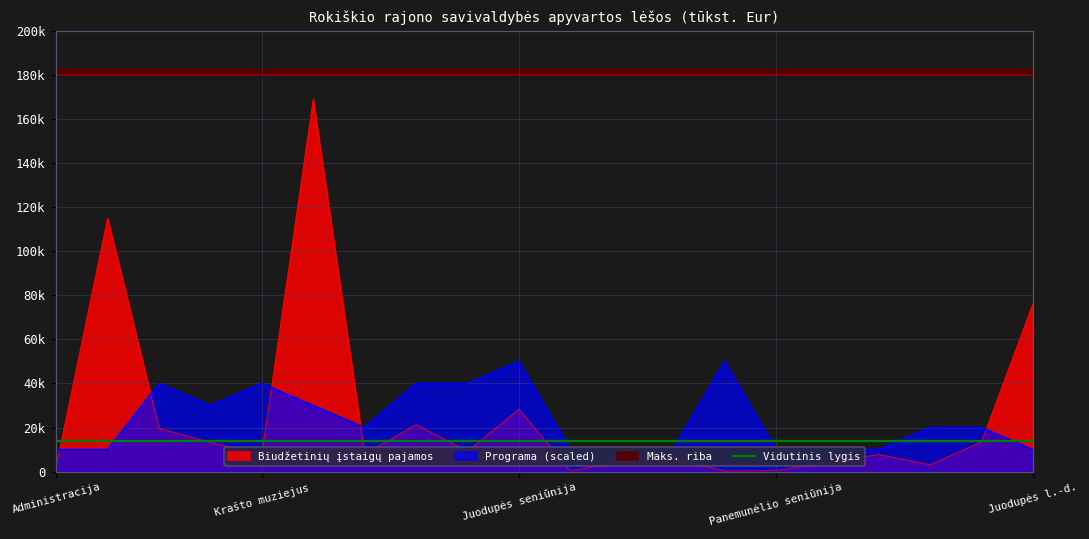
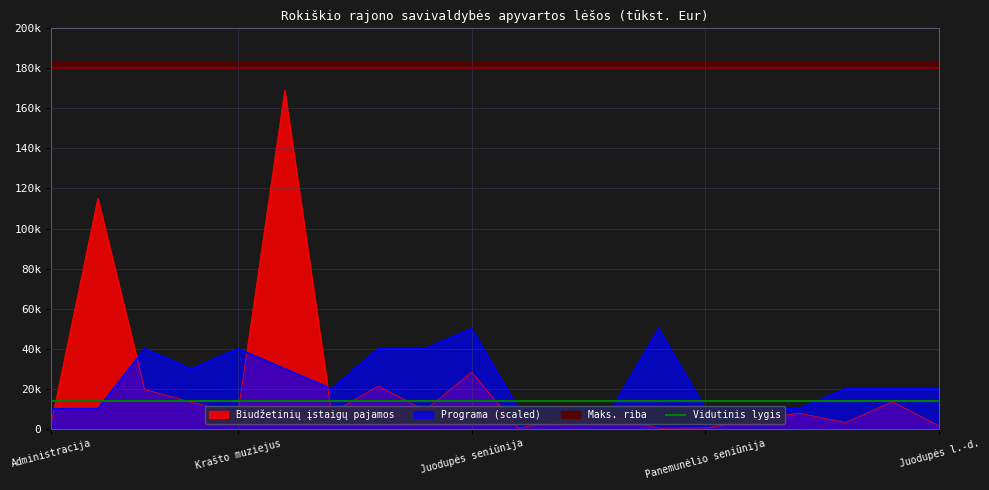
Biudžetinių įstaigų pajamos, Juodupės l.-d.: 76000 -> 1000
Programa (scaled), Juodupės l.-d.: 10000 -> 20000
